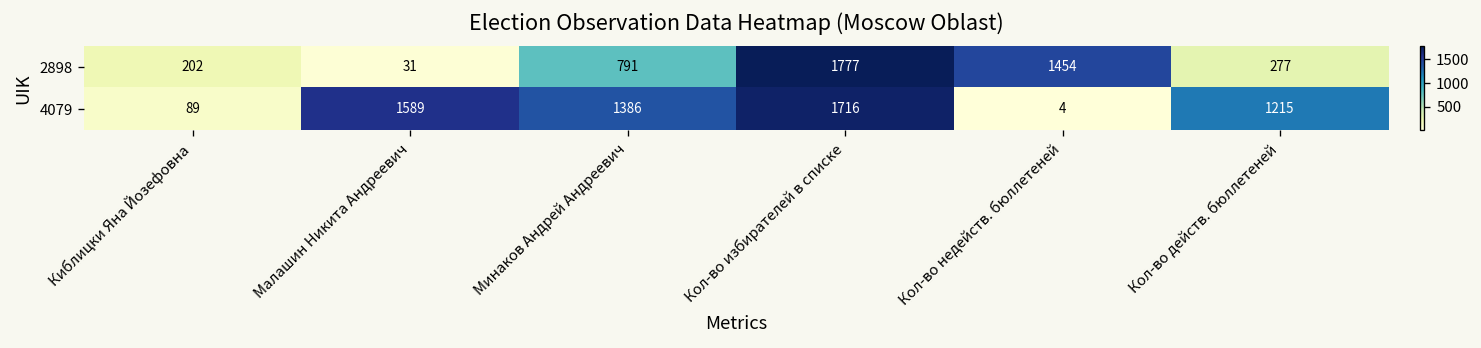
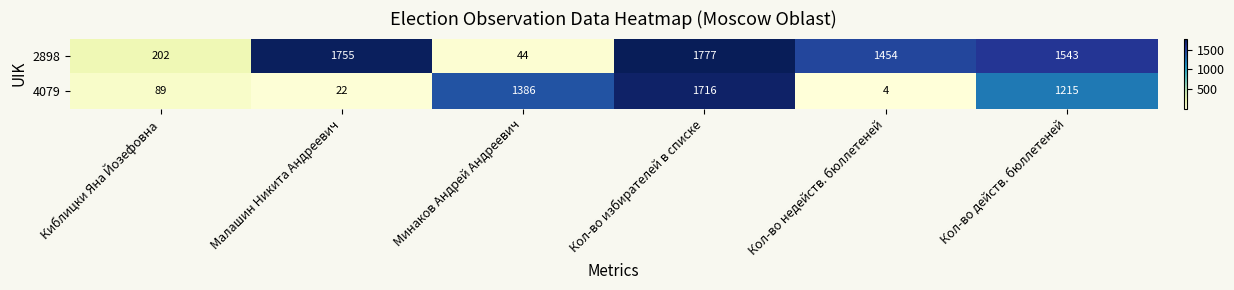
2898, Малашин Никита Андреевич: 31 -> 1755
2898, Минаков Андрей Андреевич: 791 -> 44
2898, Кол-во действ. бюллетеней: 277 -> 1543
4079, Малашин Никита Андреевич: 1589 -> 22
